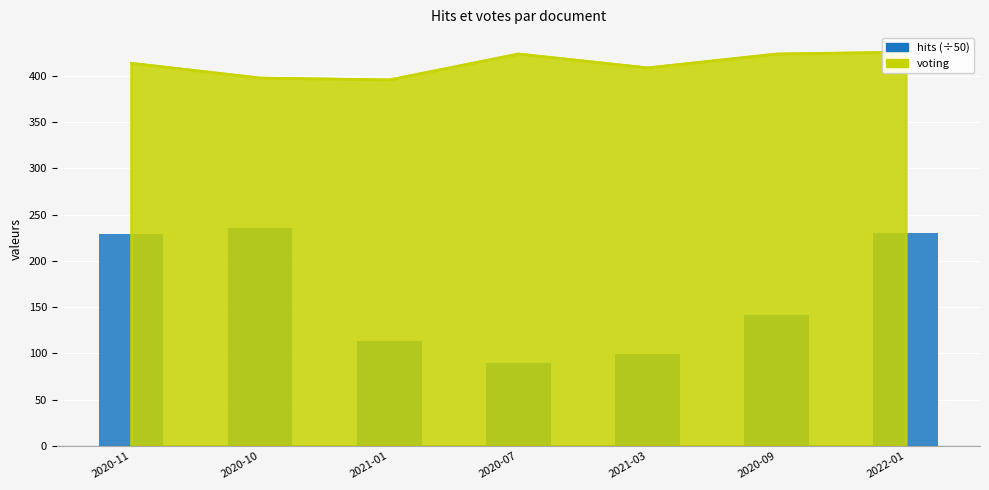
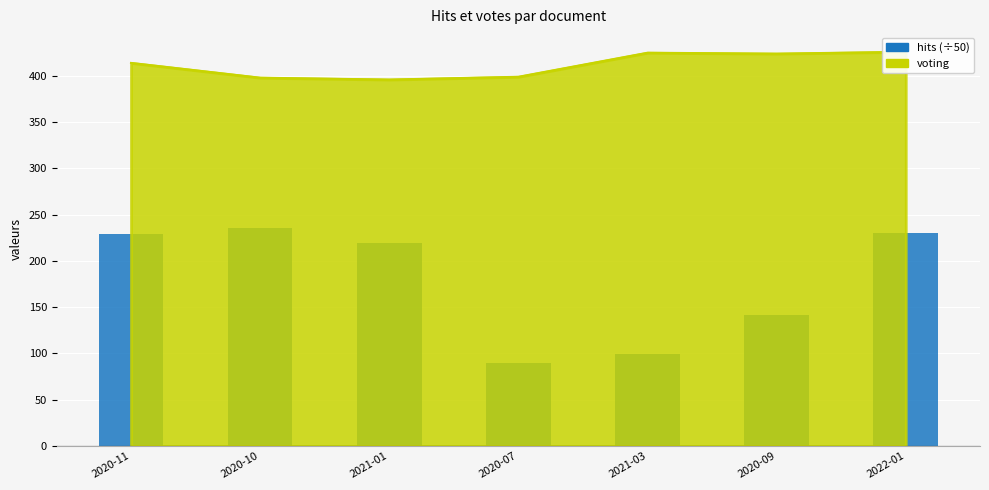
hits (÷50), 2021-01: 110 -> 220
voting, 2020-07: 420 -> 400
voting, 2021-03: 410 -> 430
